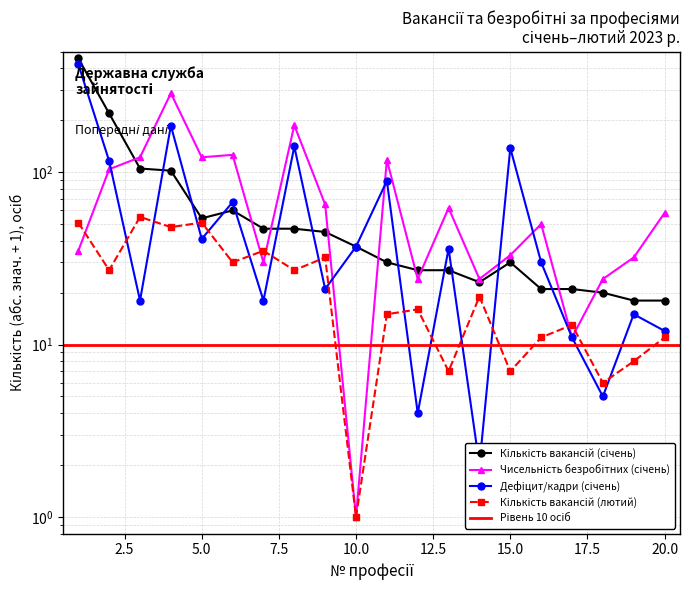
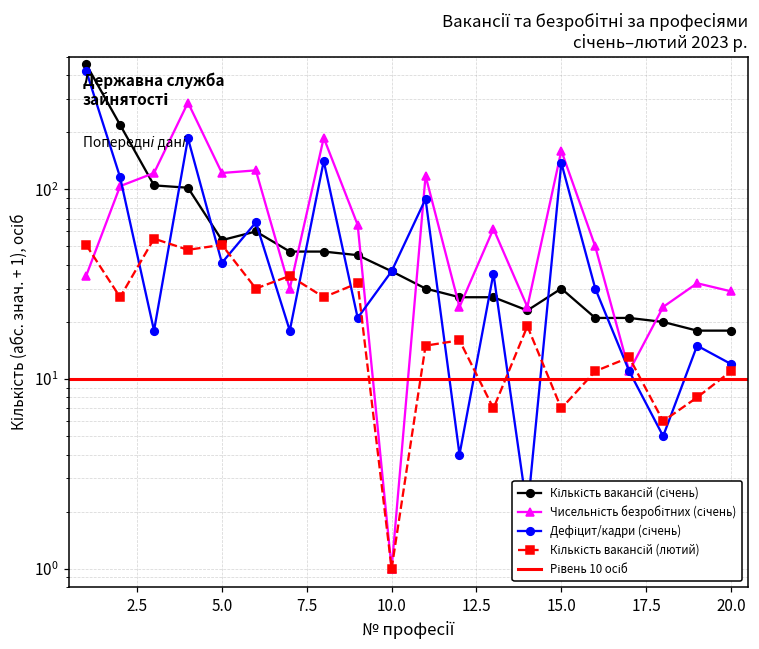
Чисельність безробітних (січень), 15.0: 33 -> 160
Чисельність безробітних (січень), 20.0: 58 -> 29
